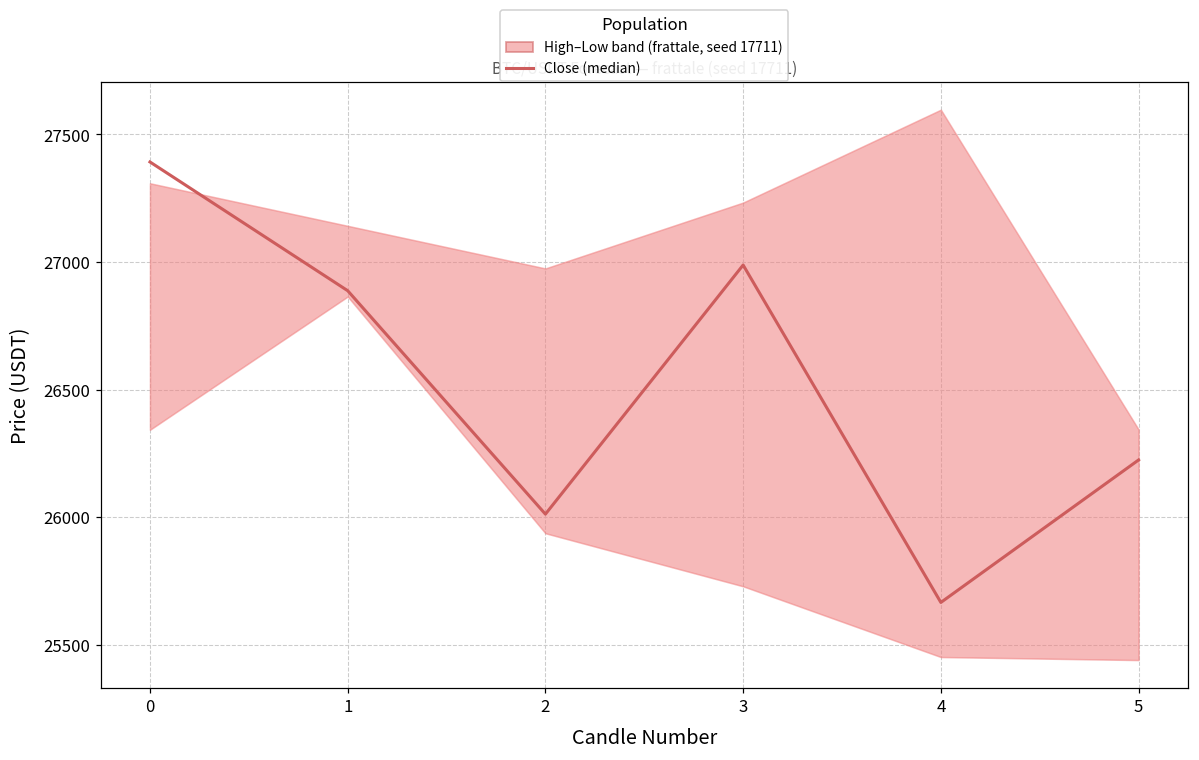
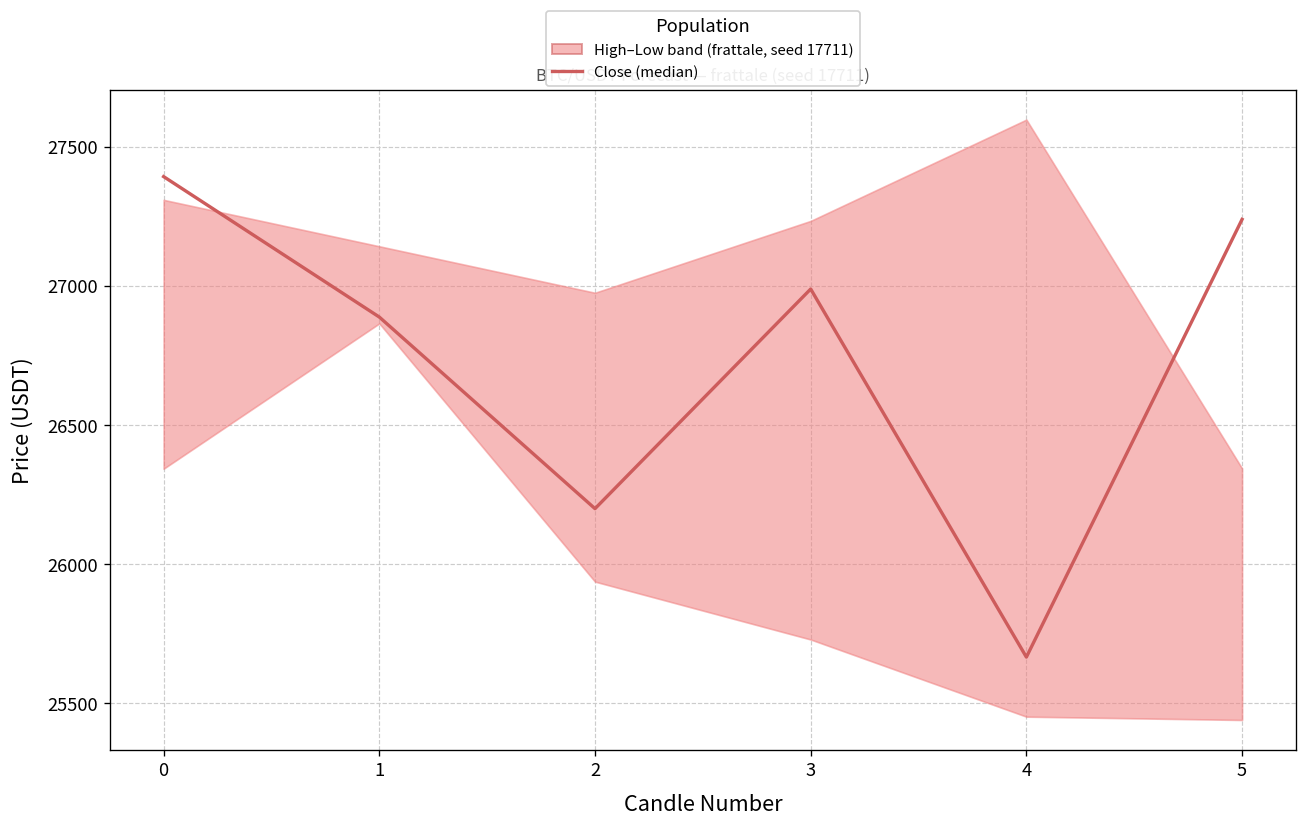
Close (median), 2: 26010 -> 26200
Close (median), 5: 26220 -> 27240
